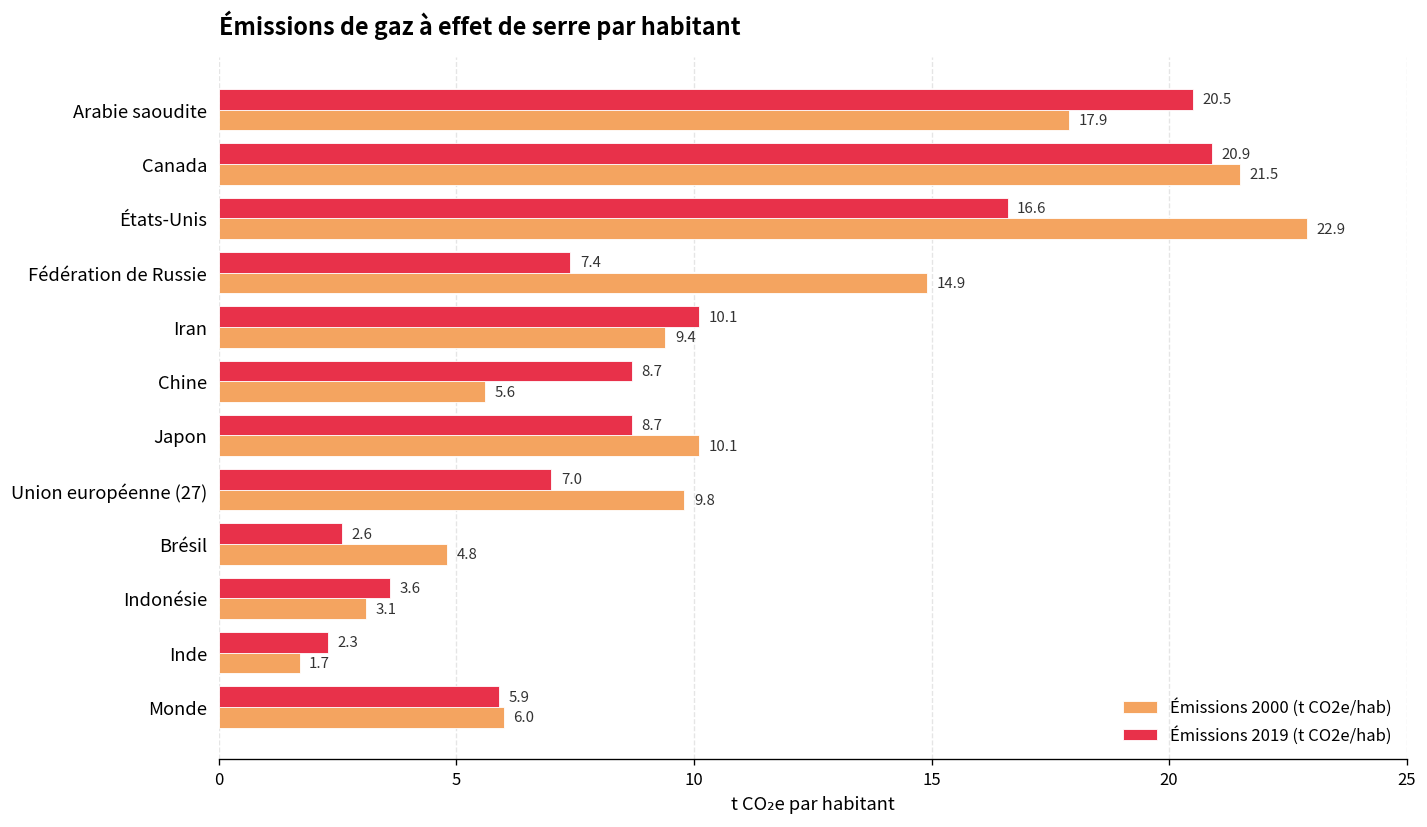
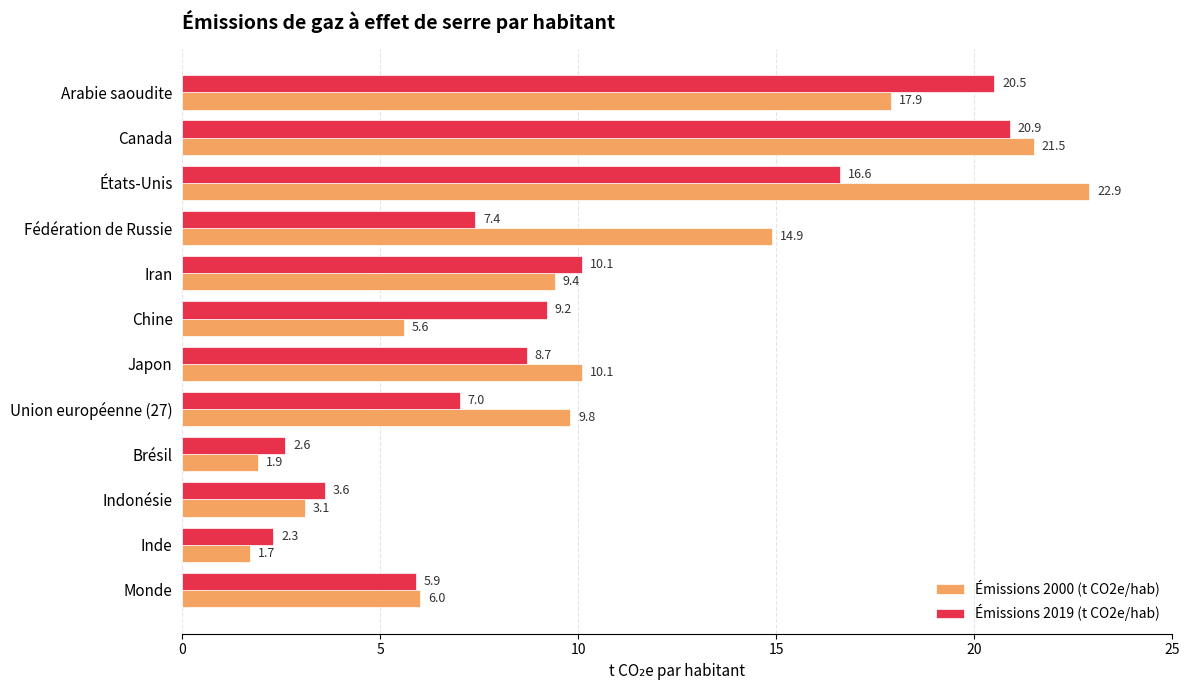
Émissions 2019 (t CO2e/hab), Chine: 8.7 -> 9.2
Émissions 2000 (t CO2e/hab), Brésil: 4.8 -> 1.9
